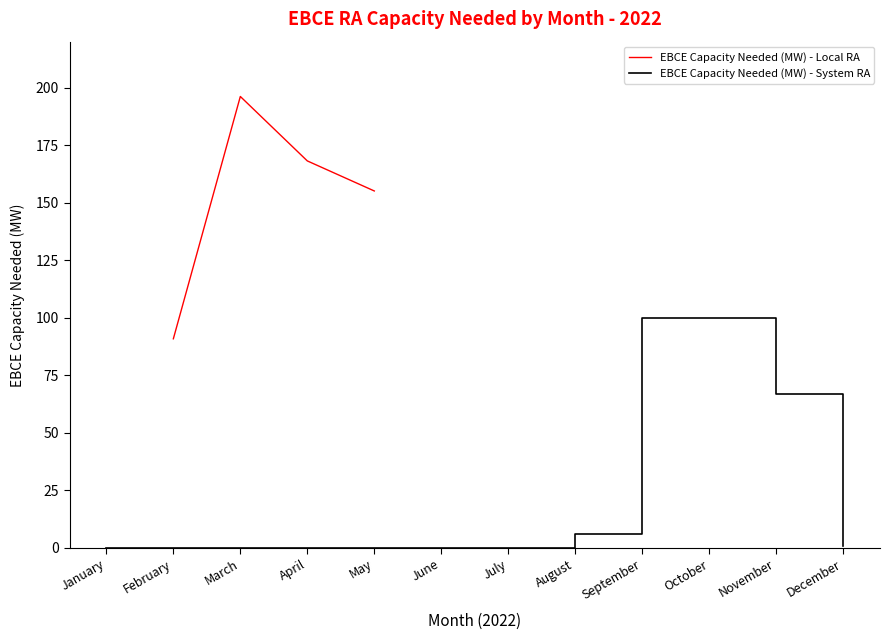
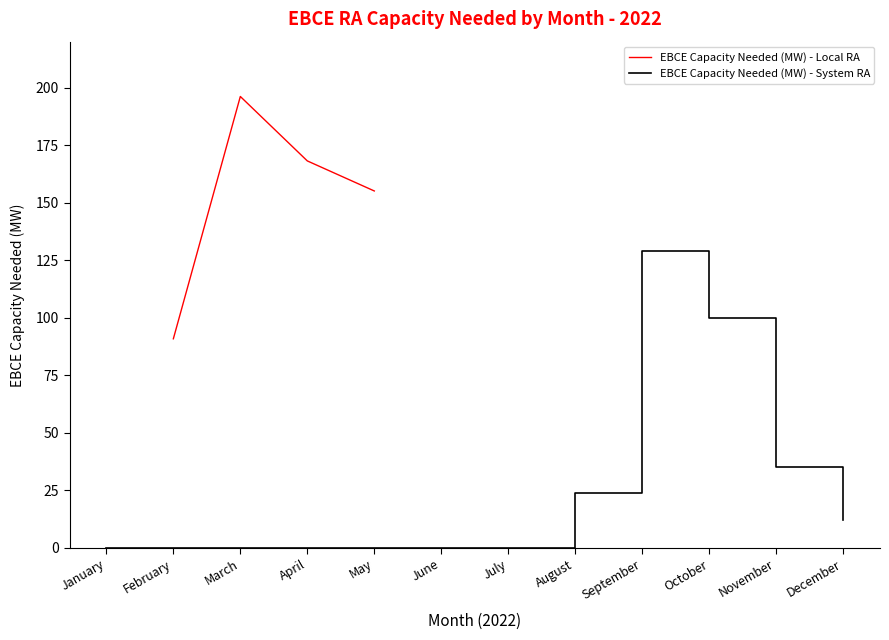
EBCE Capacity Needed (MW) - System RA, August: 6 -> 24
EBCE Capacity Needed (MW) - System RA, September: 100 -> 129
EBCE Capacity Needed (MW) - System RA, November: 67 -> 35
EBCE Capacity Needed (MW) - System RA, December: 1 -> 12
